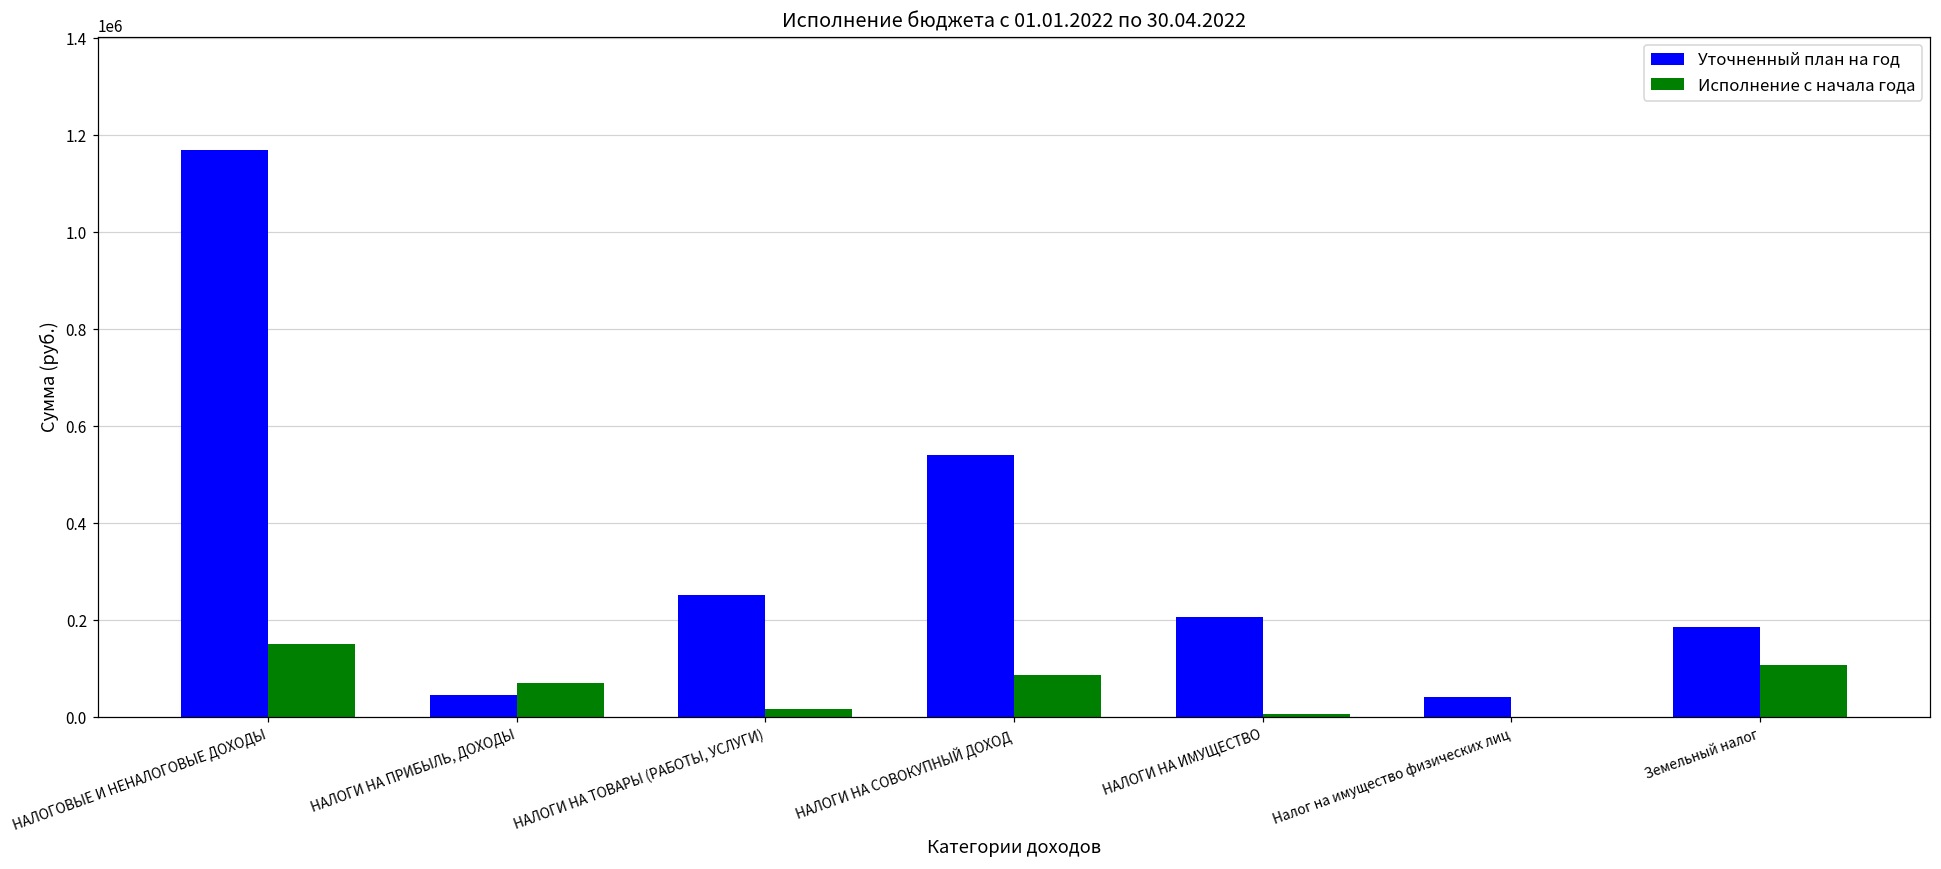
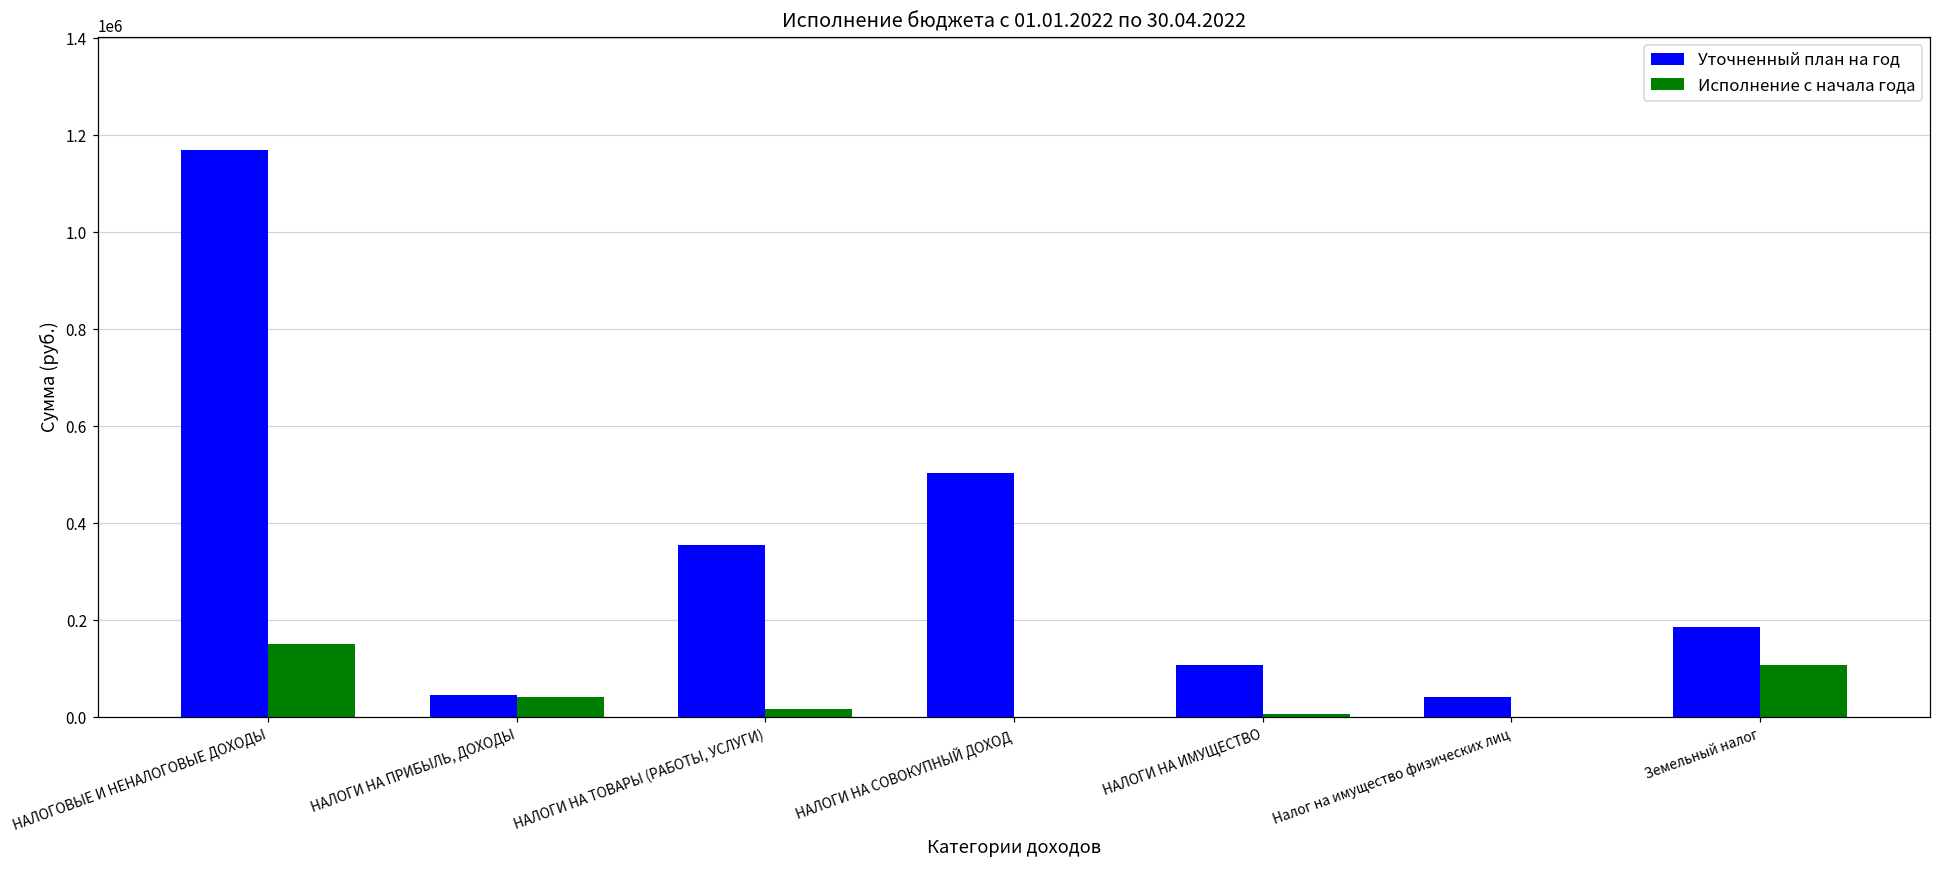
Исполнение с начала года, НАЛОГИ НА ПРИБЫЛЬ, ДОХОДЫ: 70000 -> 40000
Уточненный план на год, НАЛОГИ НА ТОВАРЫ (РАБОТЫ, УСЛУГИ): 250000 -> 350000
Уточненный план на год, НАЛОГИ НА СОВОКУПНЫЙ ДОХОД: 540000 -> 500000
Исполнение с начала года, НАЛОГИ НА СОВОКУПНЫЙ ДОХОД: 90000 -> 0
Уточненный план на год, НАЛОГИ НА ИМУЩЕСТВО: 210000 -> 110000
